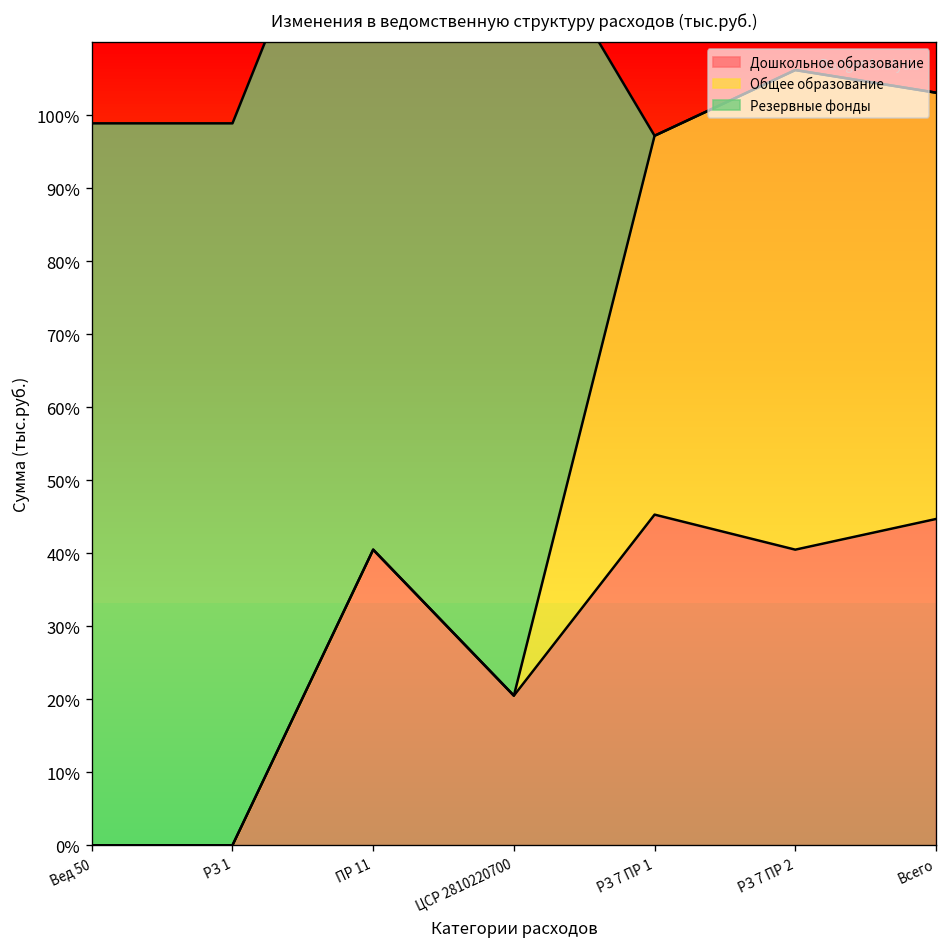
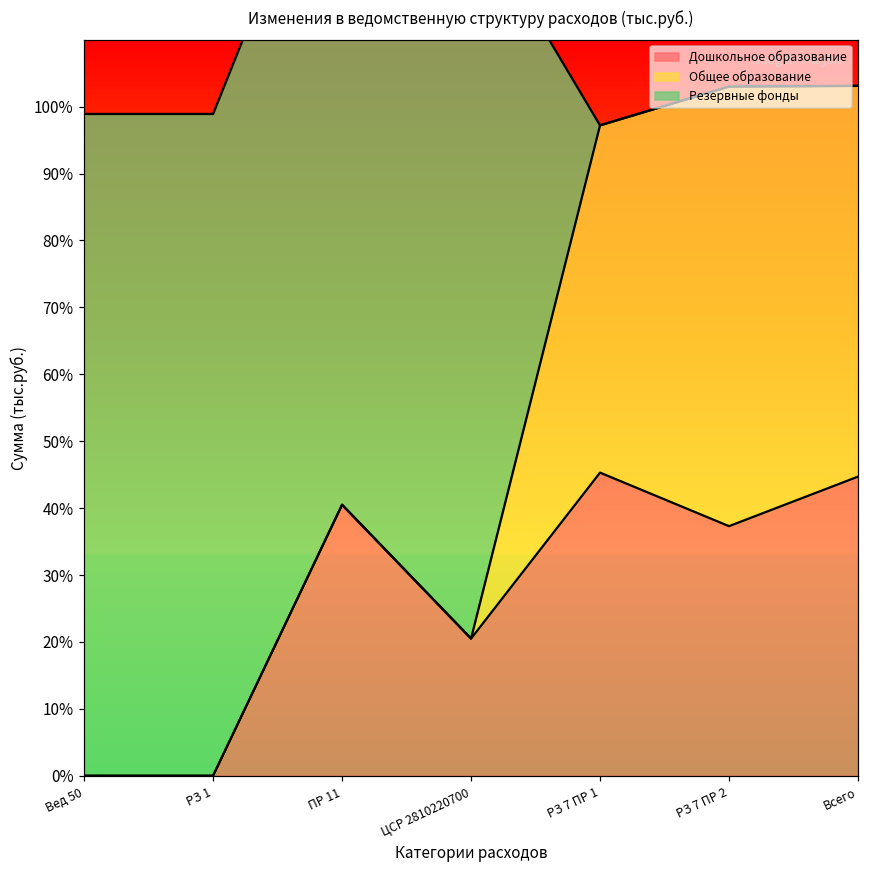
Дошкольное образование, РЗ 7 ПР 2: 41% -> 37%
